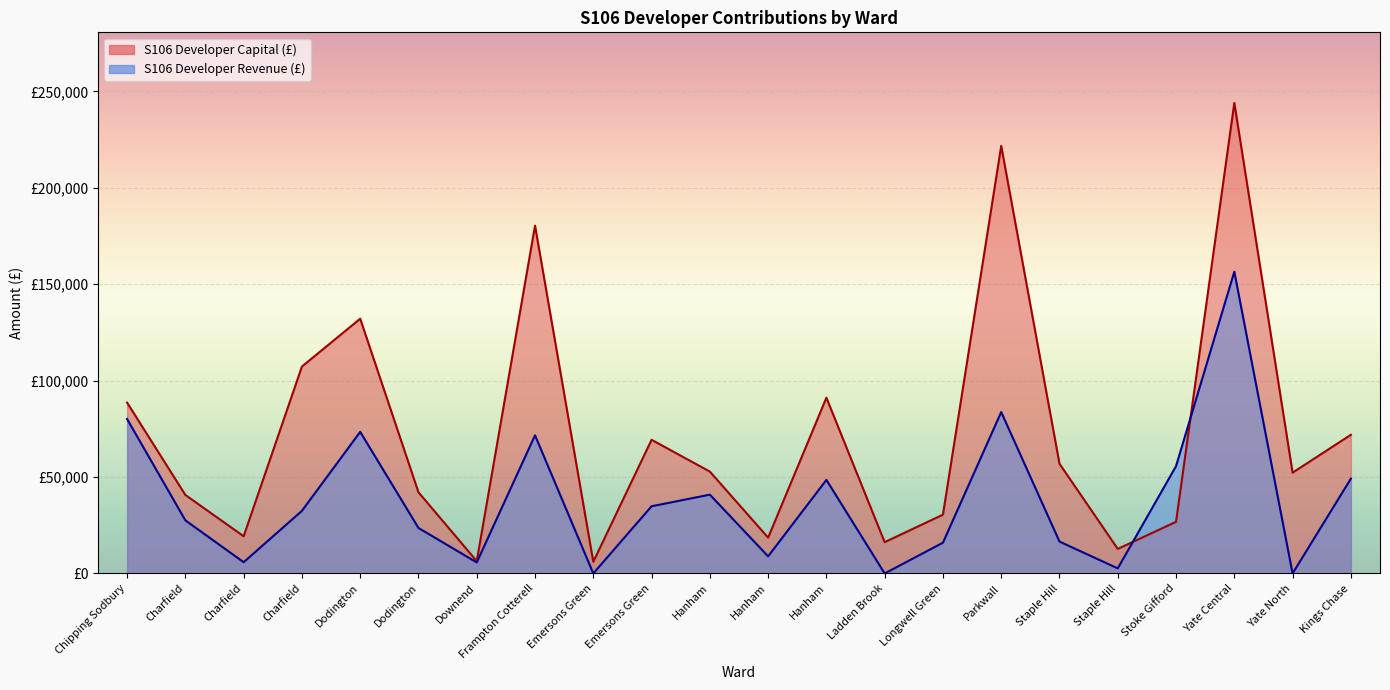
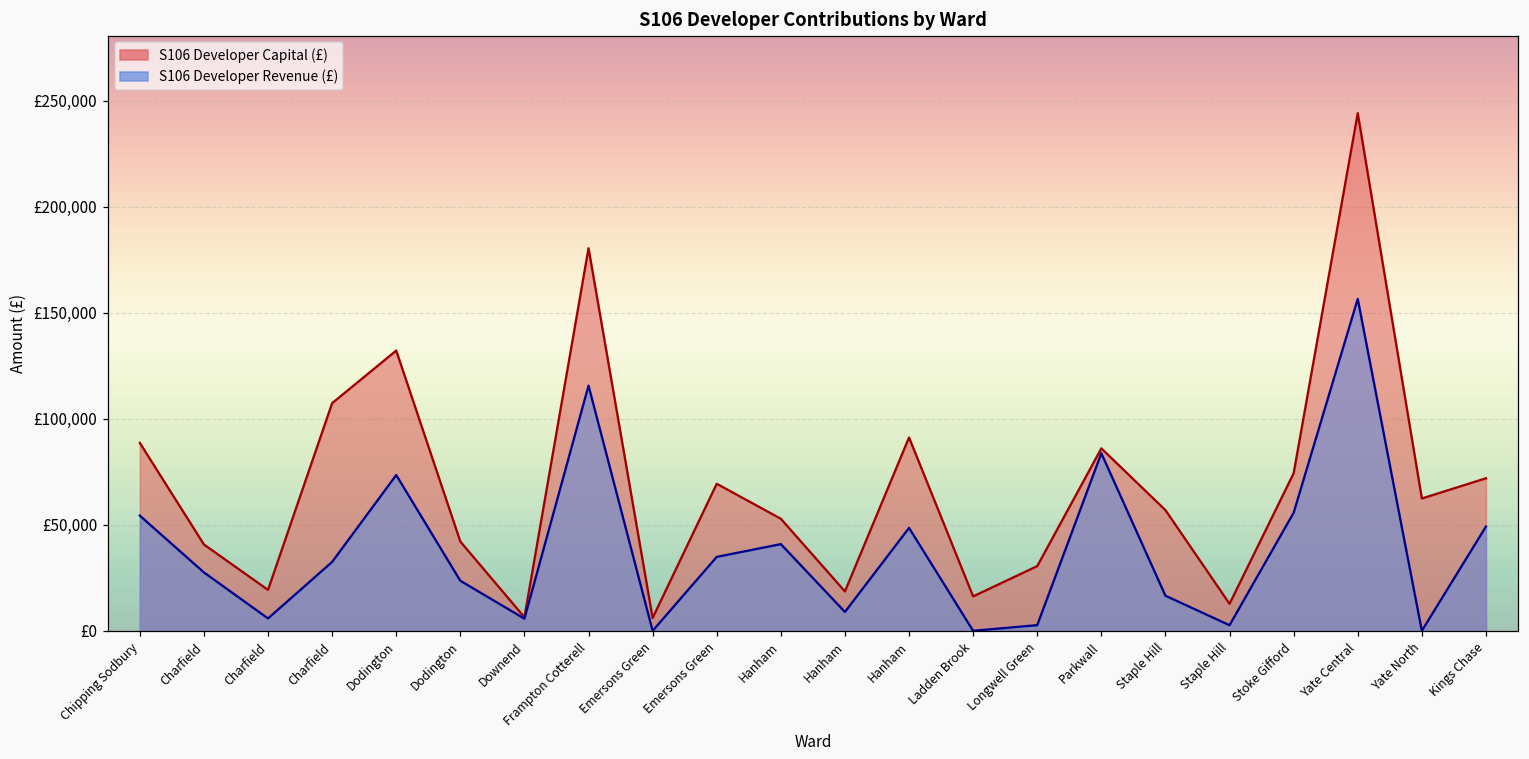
S106 Developer Revenue (£), Chipping Sodbury: £80,000 -> £54,000
S106 Developer Revenue (£), Frampton Cotterell: £72,000 -> £116,000
S106 Developer Revenue (£), Longwell Green: £16,000 -> £3,000
S106 Developer Capital (£), Parkwall: £222,000 -> £86,000
S106 Developer Capital (£), Stoke Gifford: £27,000 -> £74,000
S106 Developer Capital (£), Yate North: £52,000 -> £62,000
